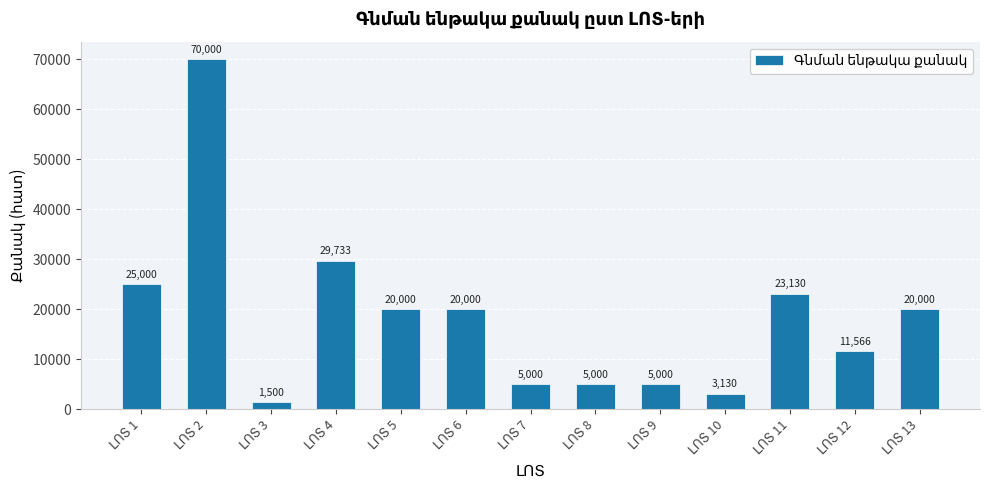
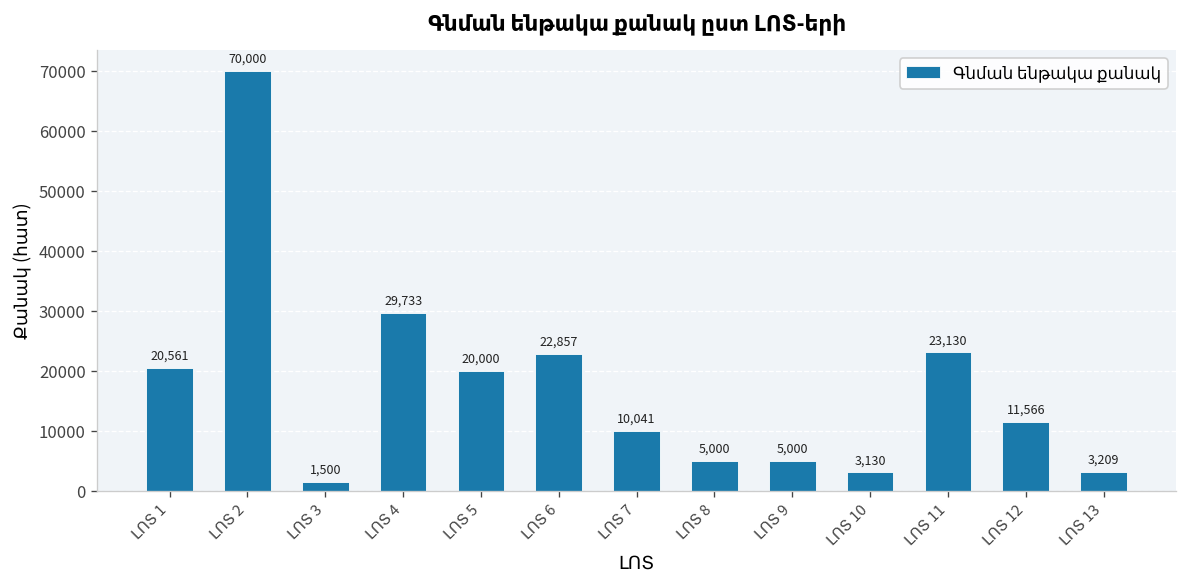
ԼՈՏ 1: 25,000 -> 20,561
ԼՈՏ 6: 20,000 -> 22,857
ԼՈՏ 7: 5,000 -> 10,041
ԼՈՏ 13: 20,000 -> 3,209
